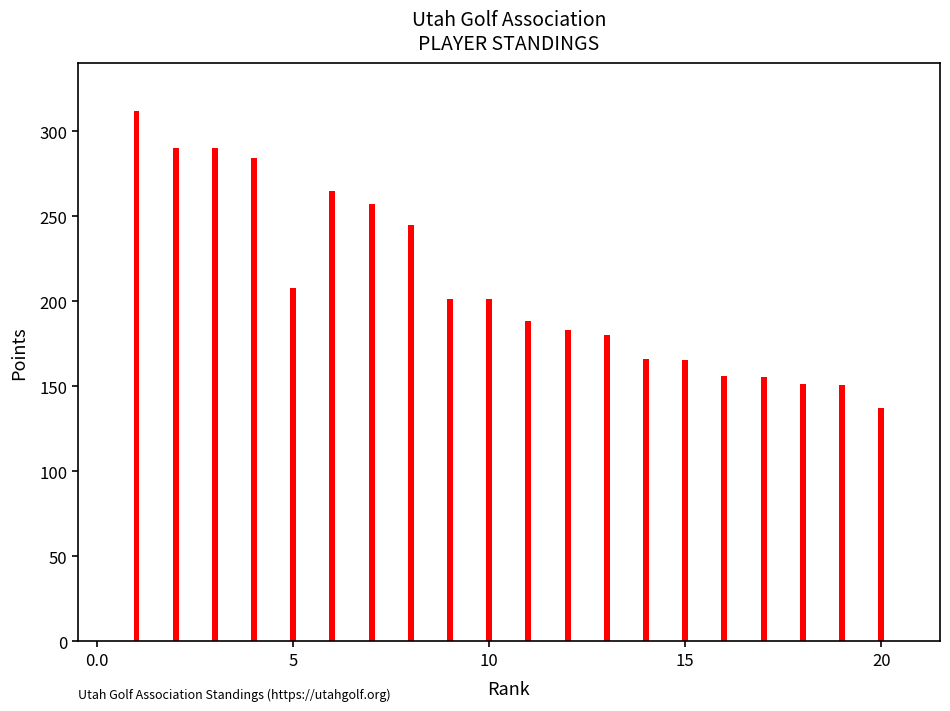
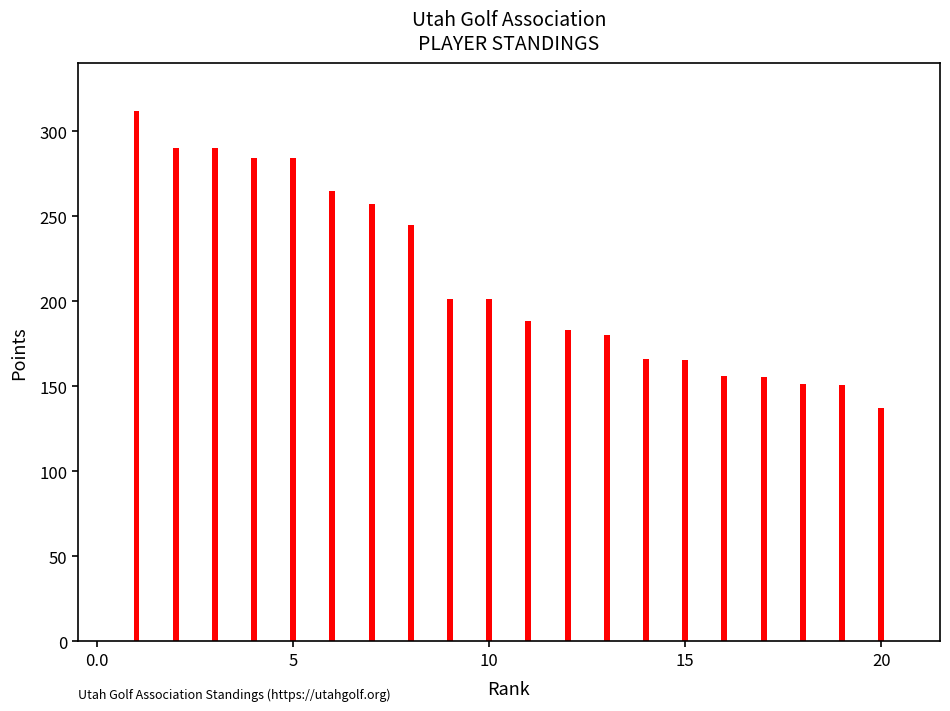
5: 208 -> 284
